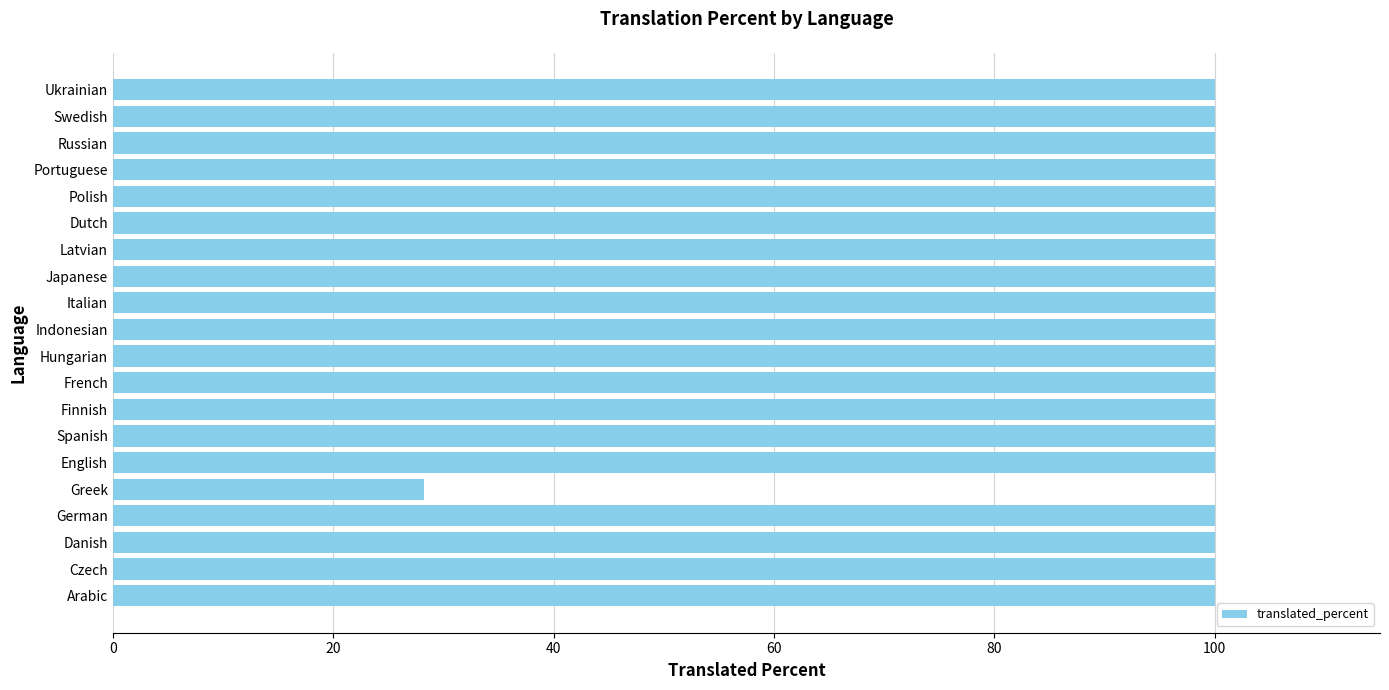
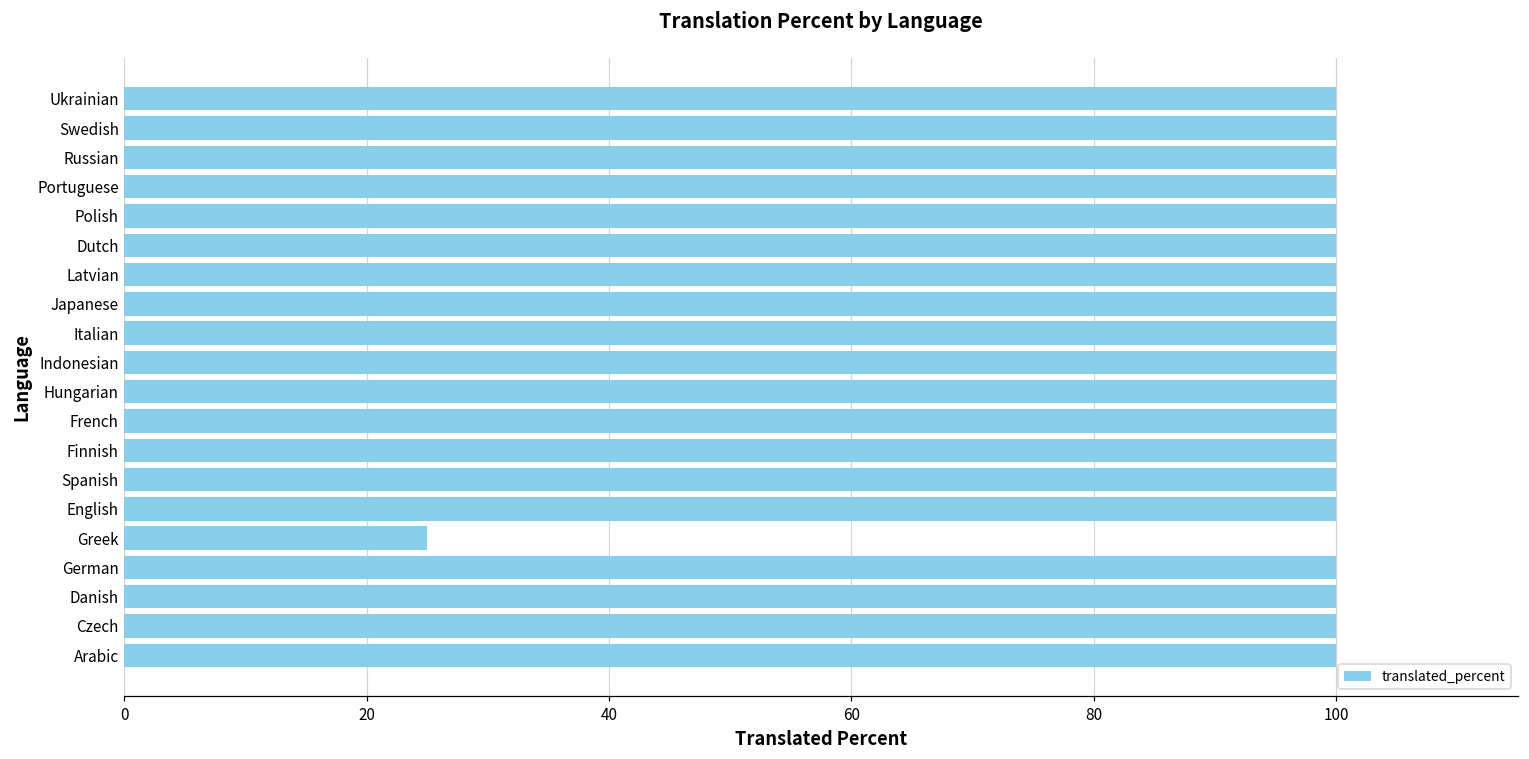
Greek: 28.2 -> 25.0
